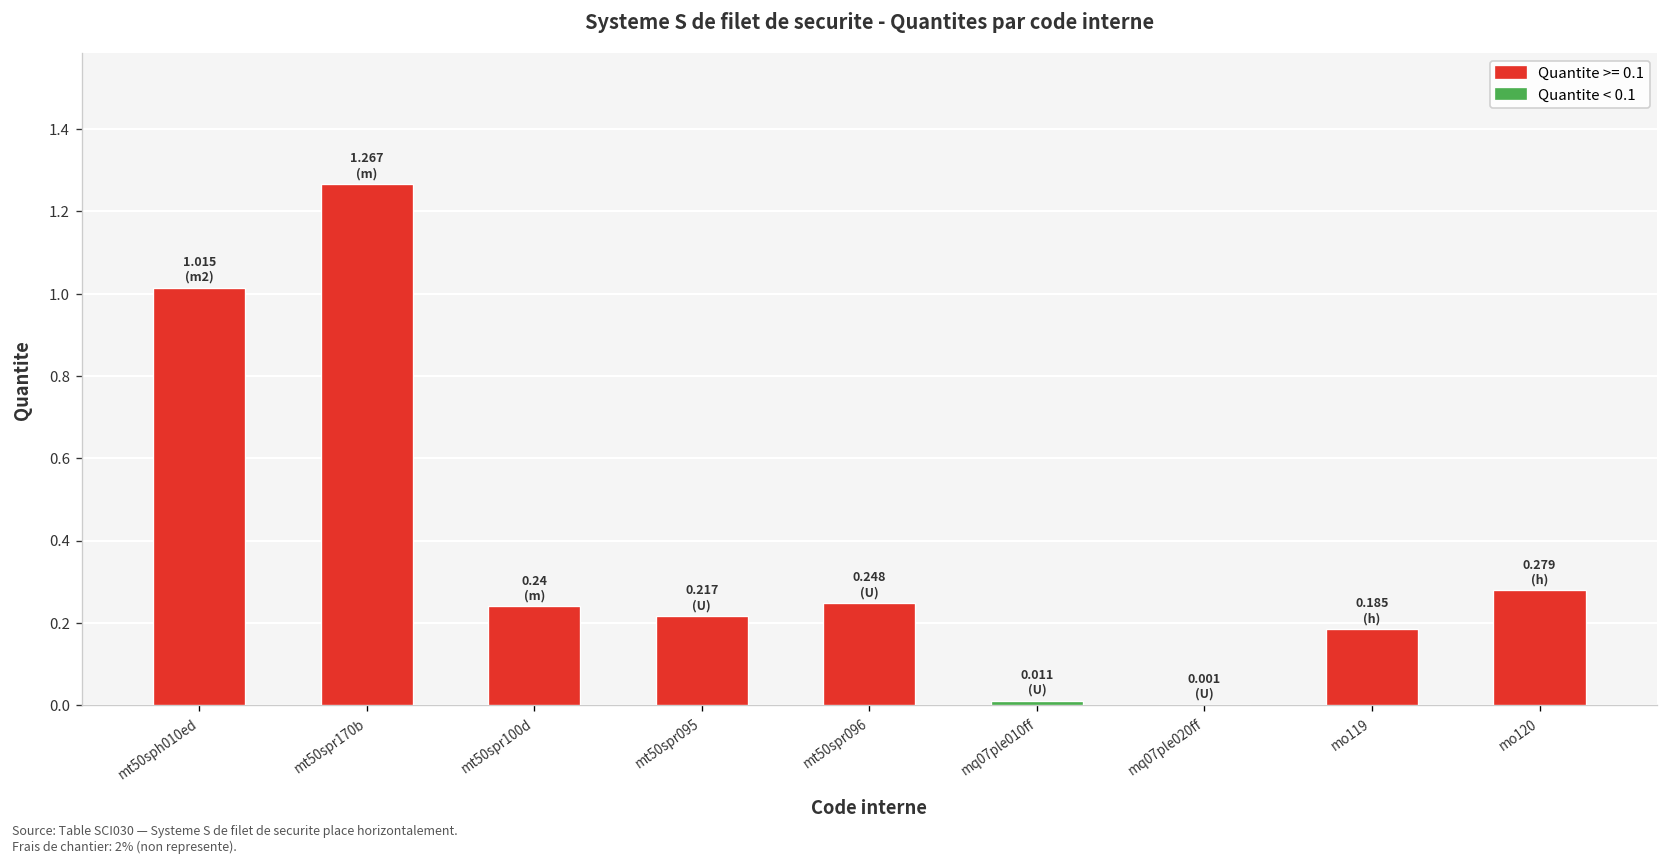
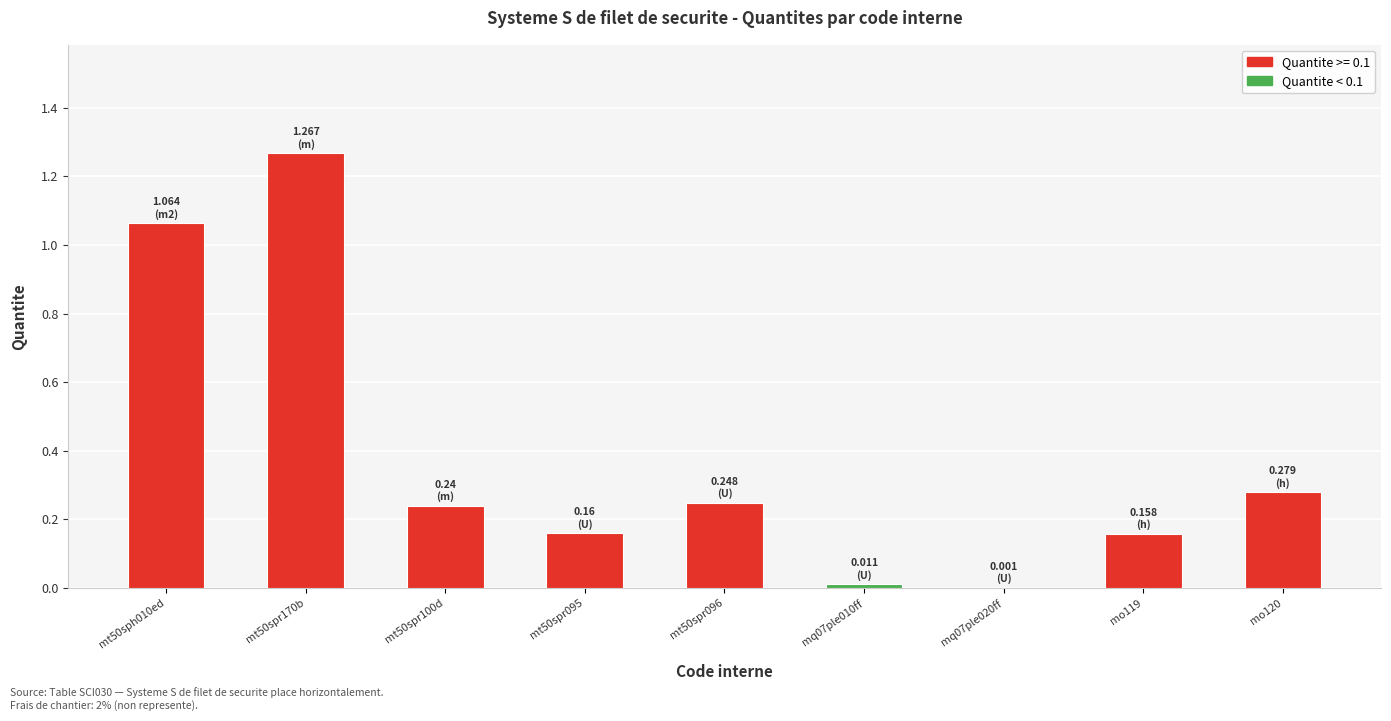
mt50sph010ed: 1.015 -> 1.064
mt50spr095: 0.217 -> 0.16
mo119: 0.185 -> 0.158
